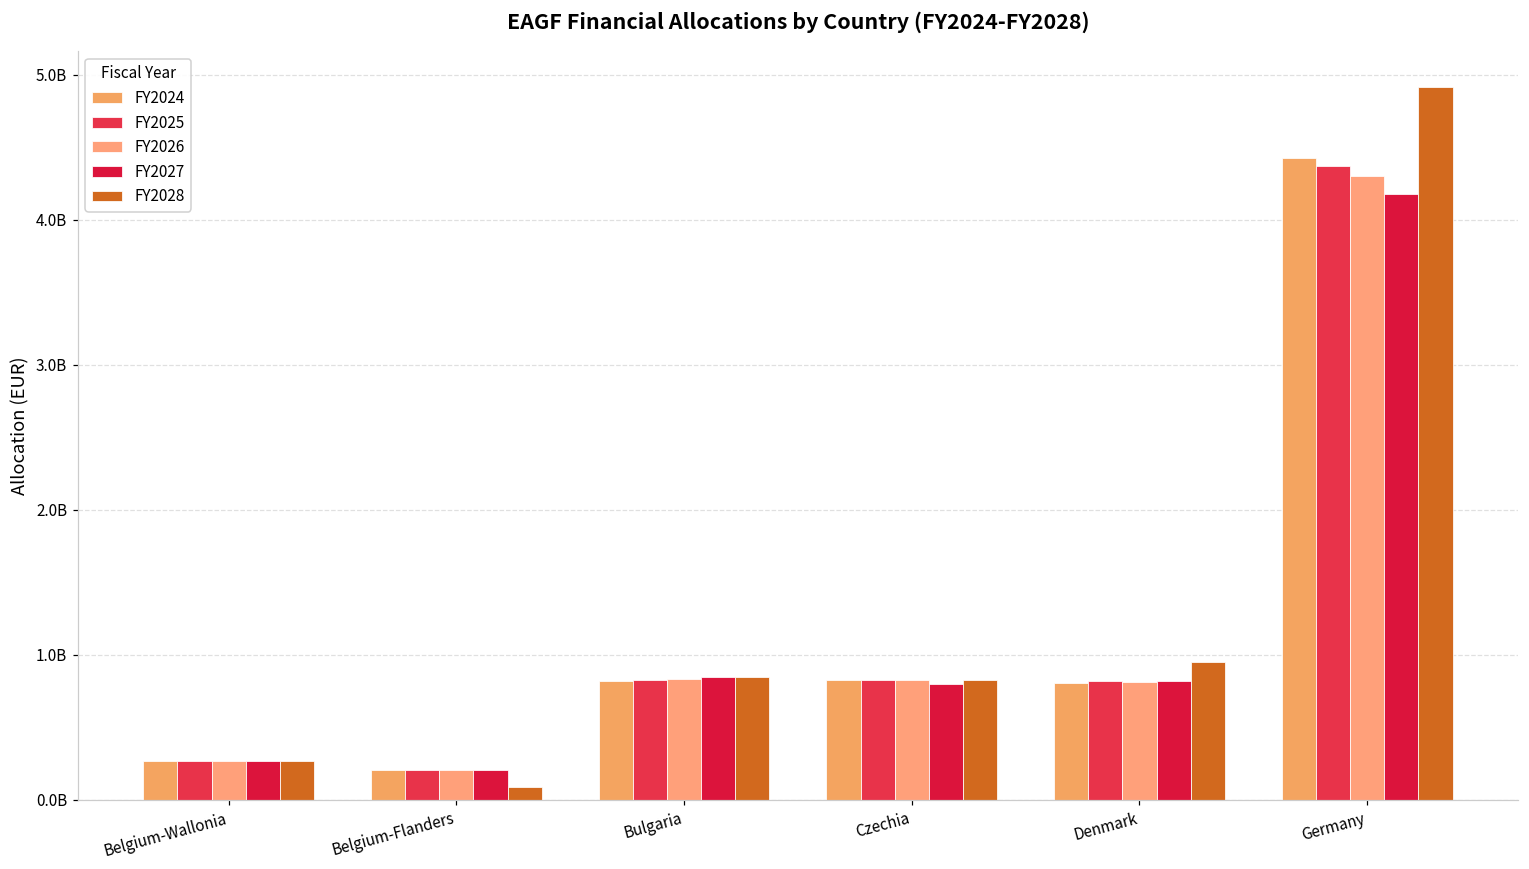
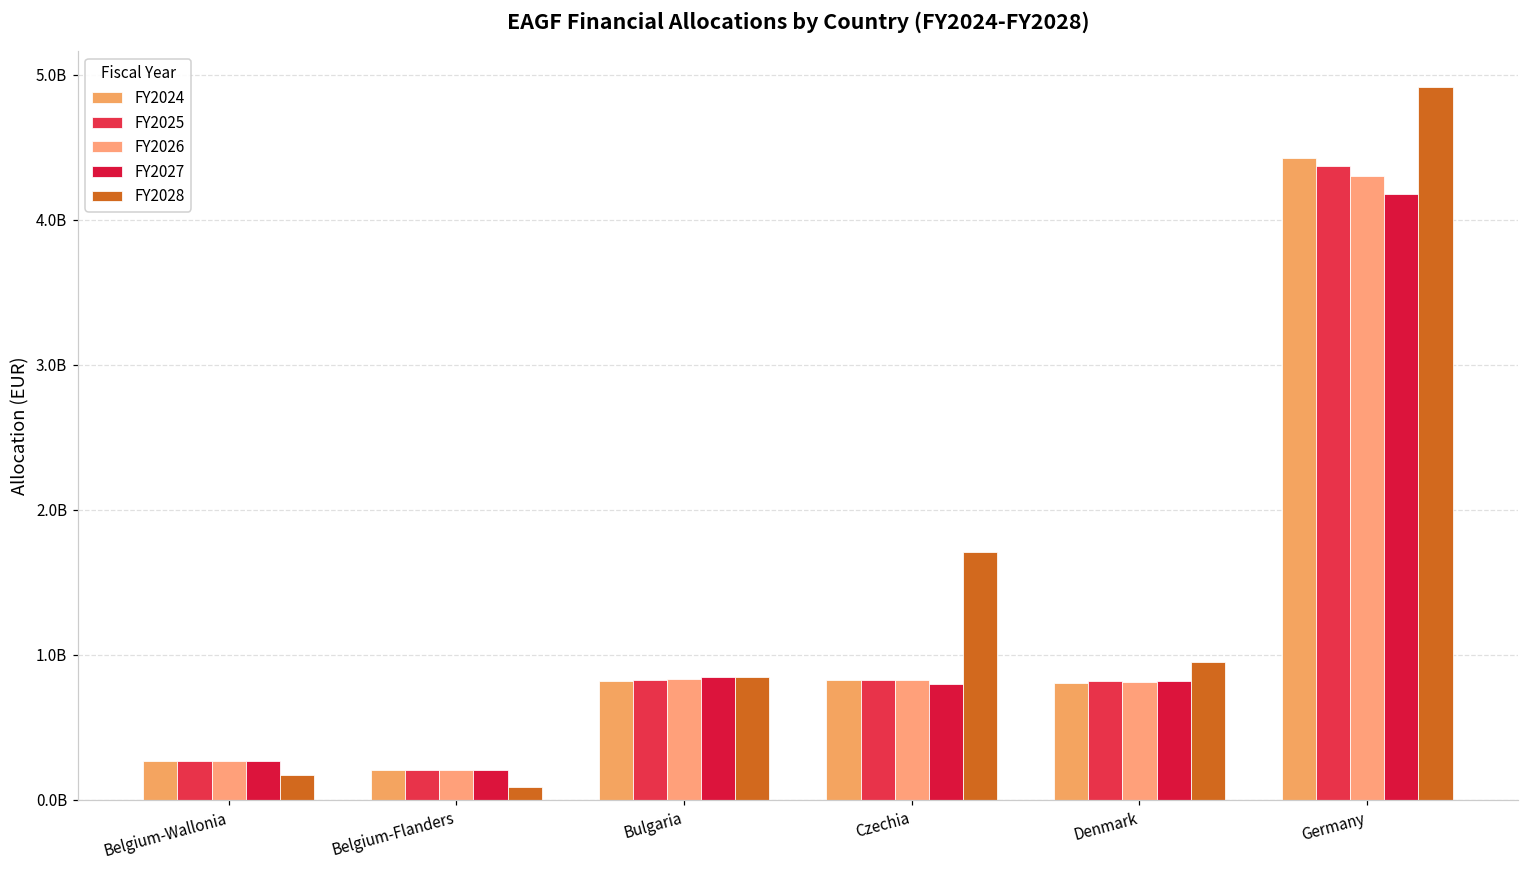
FY2028, Belgium-Wallonia: 270000000 -> 170000000
FY2028, Czechia: 830000000 -> 1710000000
